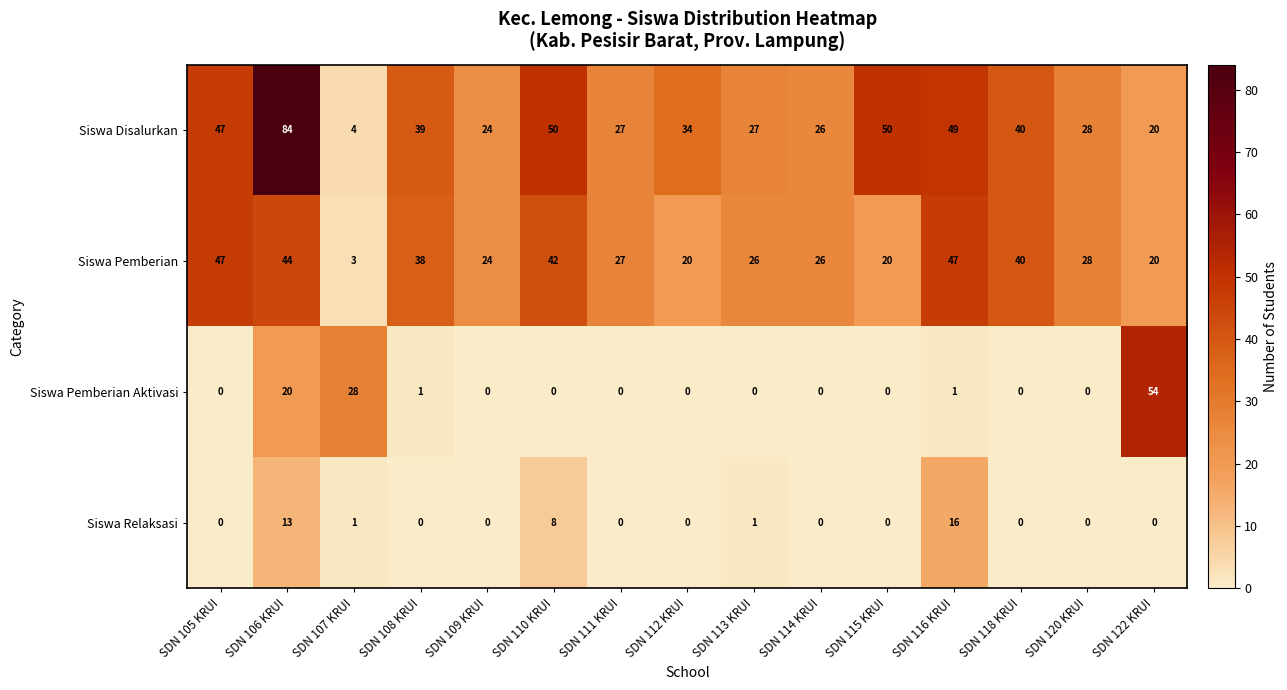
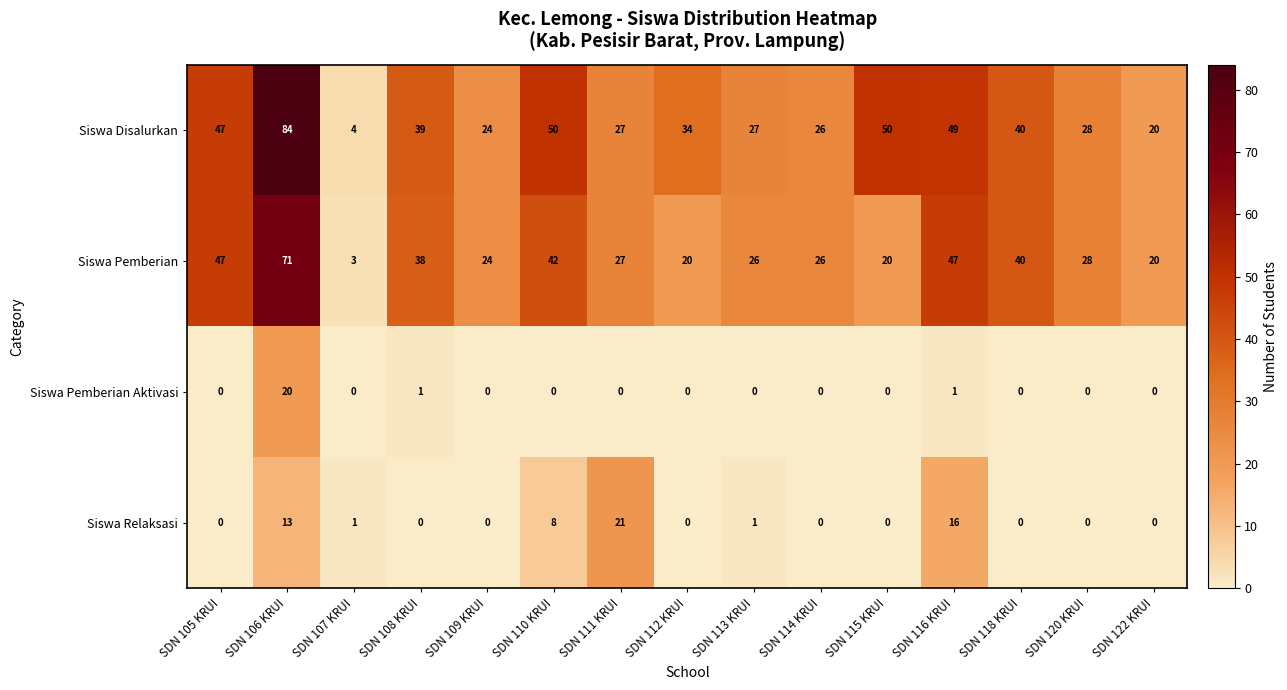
Siswa Pemberian, SDN 106 KRUI: 44 -> 71
Siswa Pemberian Aktivasi, SDN 107 KRUI: 28 -> 0
Siswa Pemberian Aktivasi, SDN 122 KRUI: 54 -> 0
Siswa Relaksasi, SDN 111 KRUI: 0 -> 21
